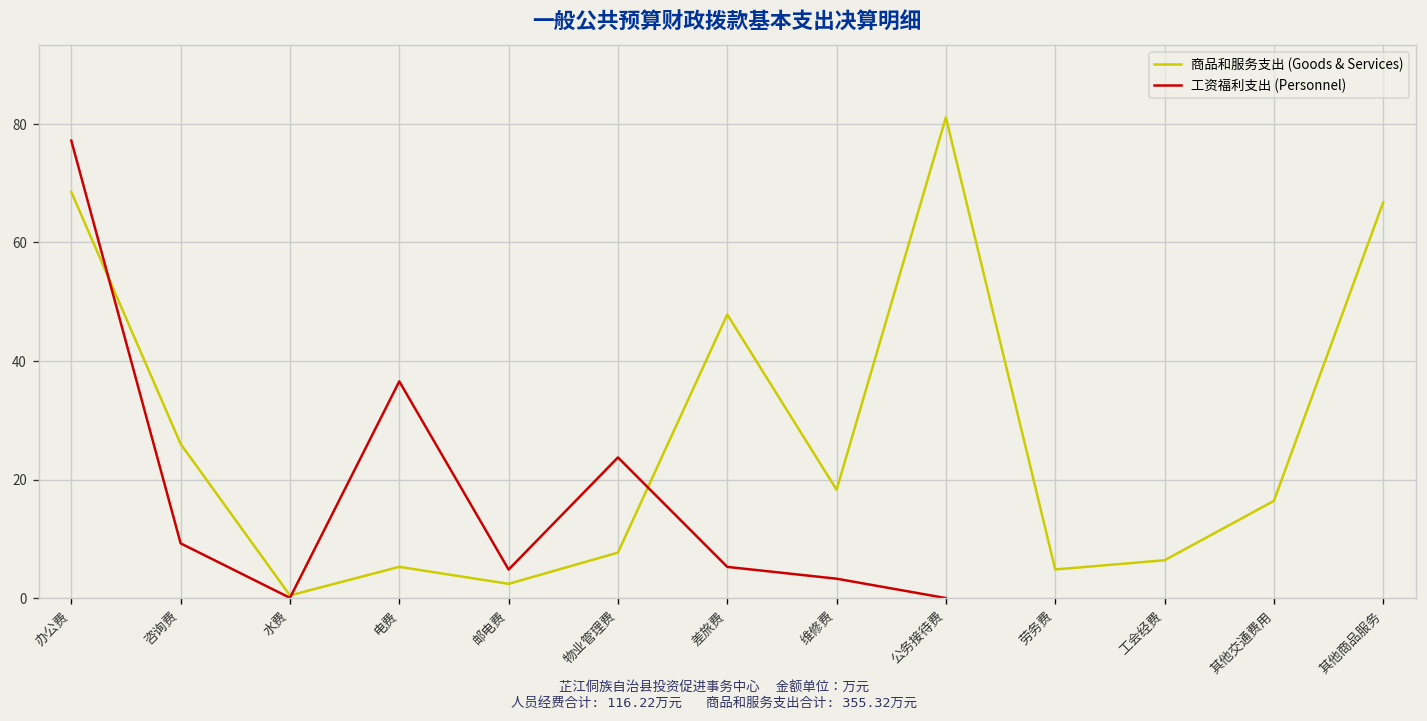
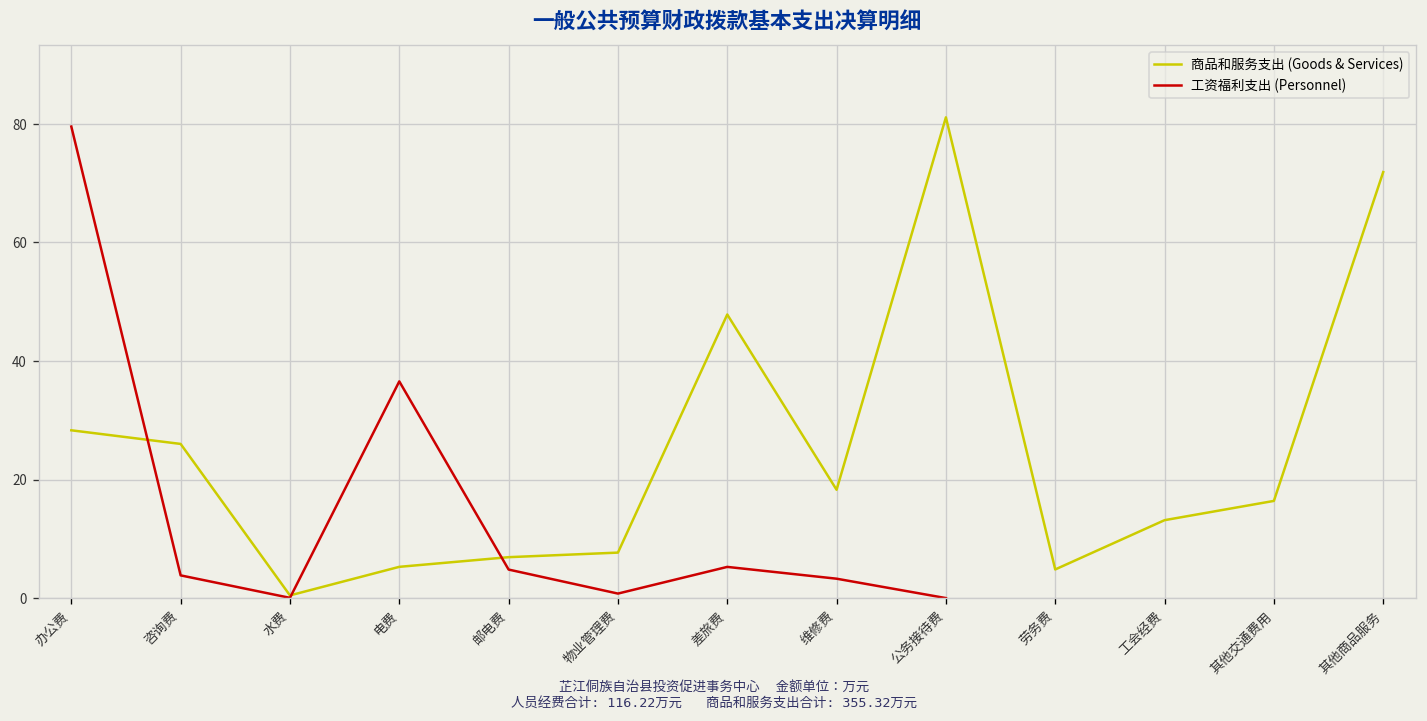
商品和服务支出 (Goods & Services), 办公费: 69 -> 28
工资福利支出 (Personnel), 办公费: 77 -> 80
工资福利支出 (Personnel), 咨询费: 9 -> 4
商品和服务支出 (Goods & Services), 邮电费: 2 -> 7
工资福利支出 (Personnel), 物业管理费: 24 -> 1
商品和服务支出 (Goods & Services), 工会经费: 6 -> 13
商品和服务支出 (Goods & Services), 其他商品服务: 67 -> 72
